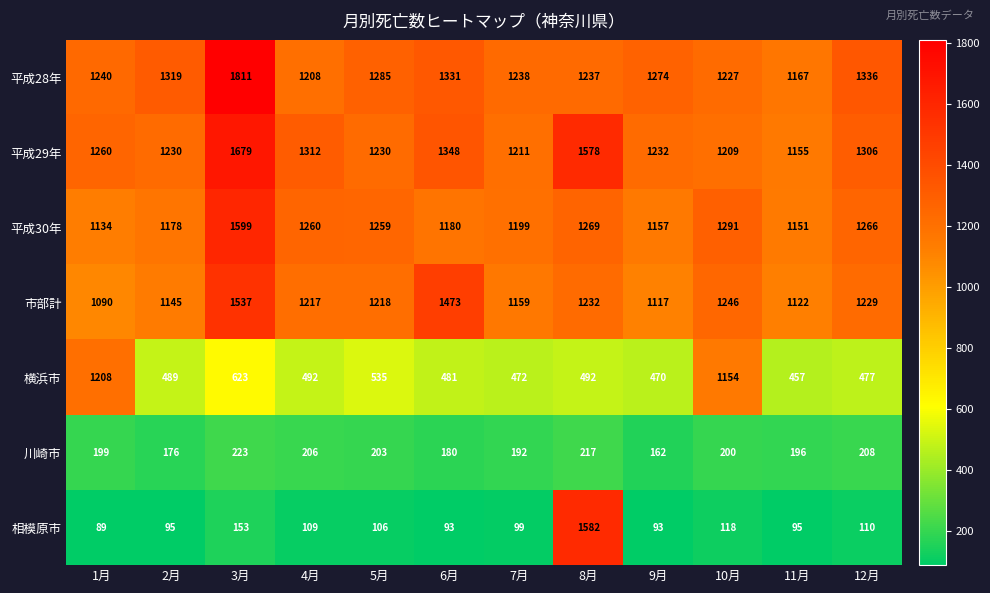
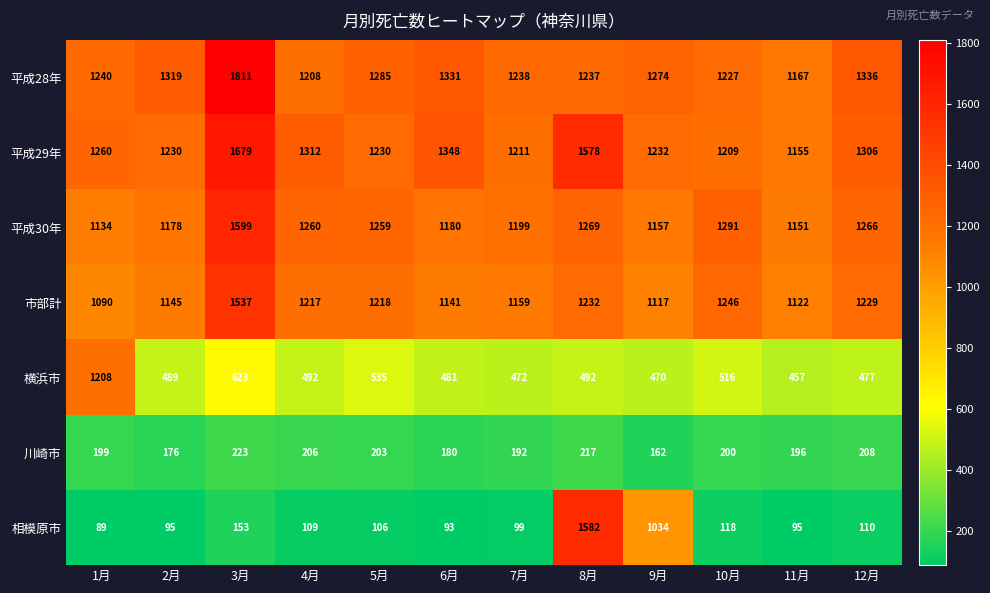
市部計, 6月: 1473 -> 1141
横浜市, 10月: 1154 -> 516
相模原市, 9月: 93 -> 1034
